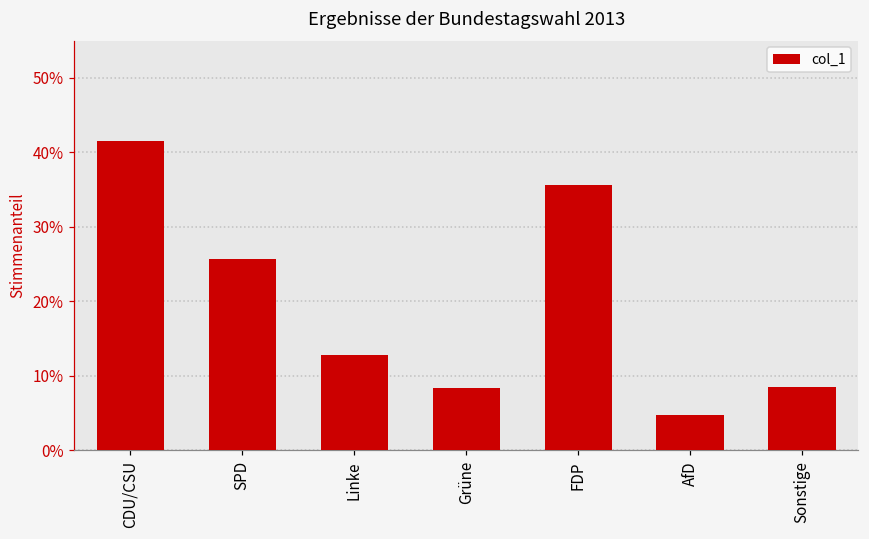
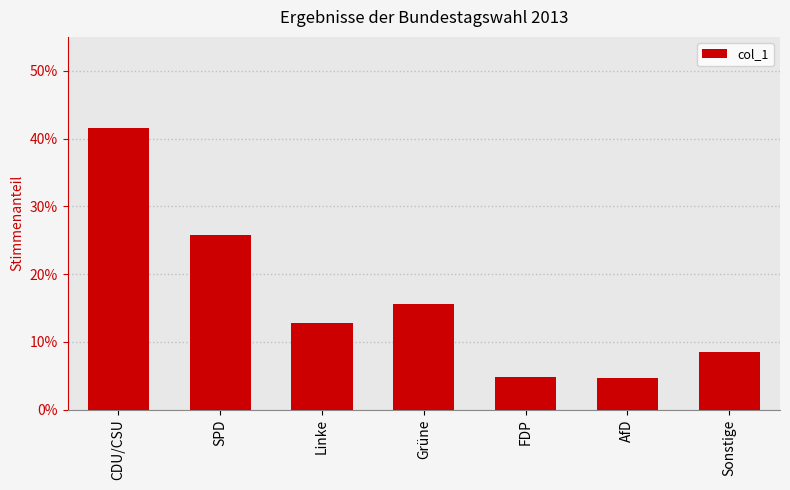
Grüne: 8% -> 16%
FDP: 36% -> 5%
